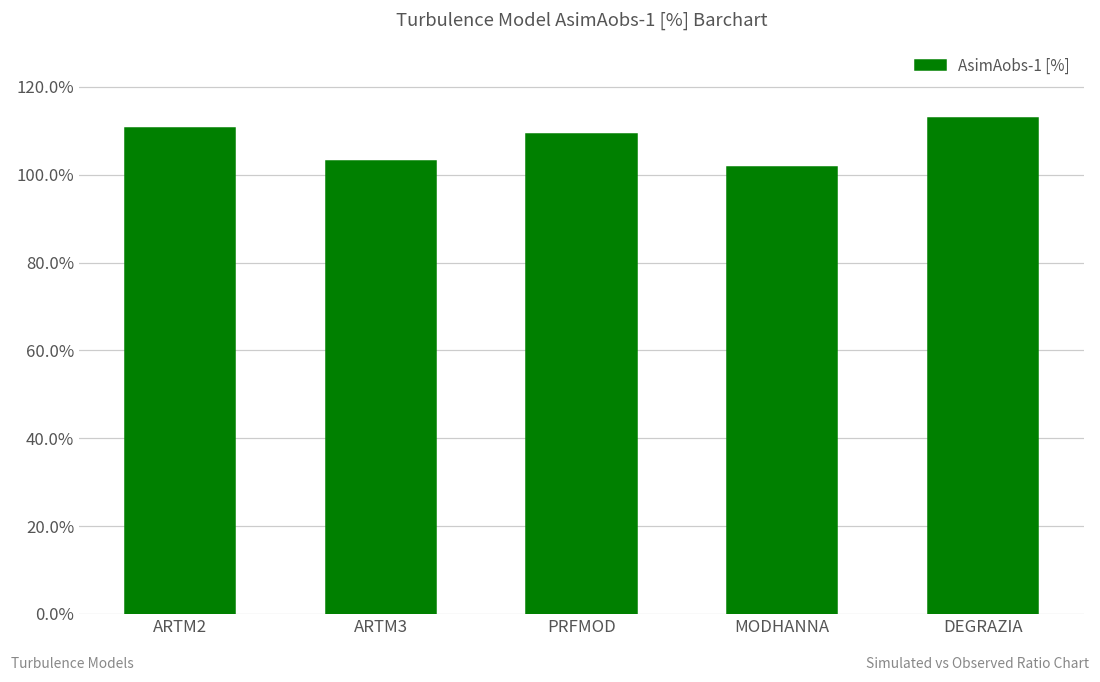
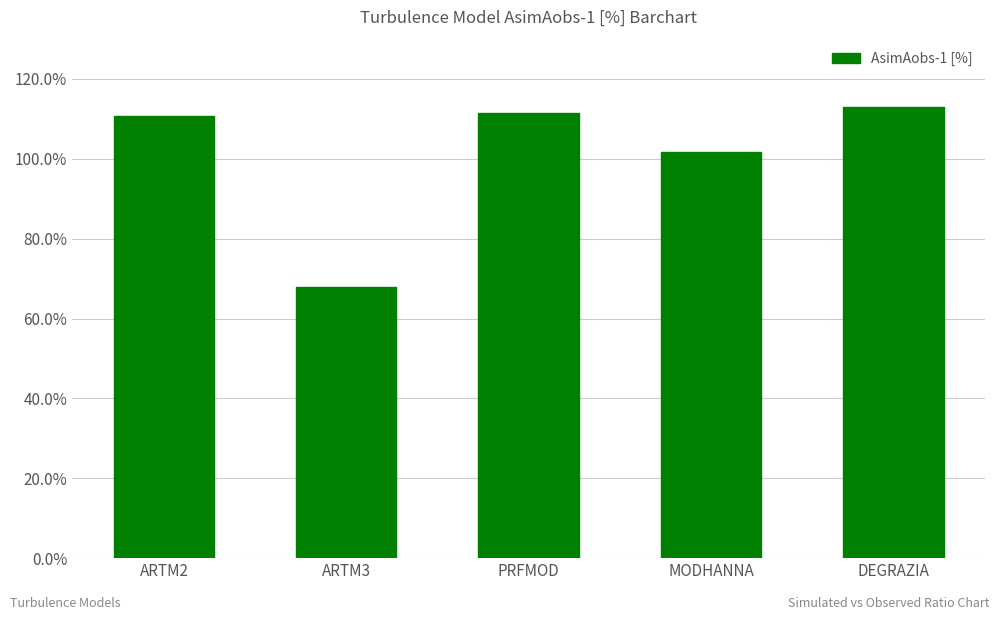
ARTM3: 103% -> 68%
PRFMOD: 109% -> 112%
